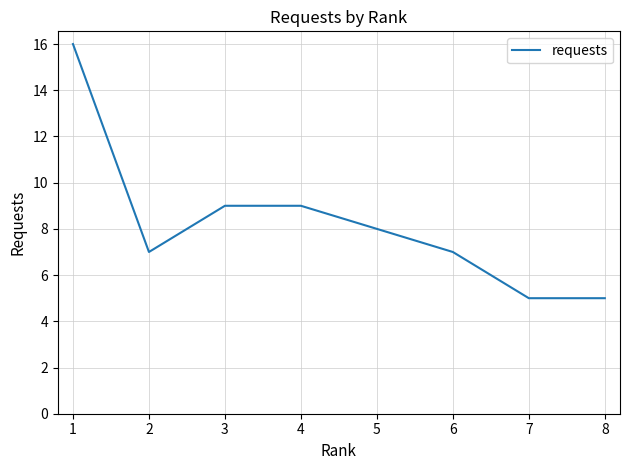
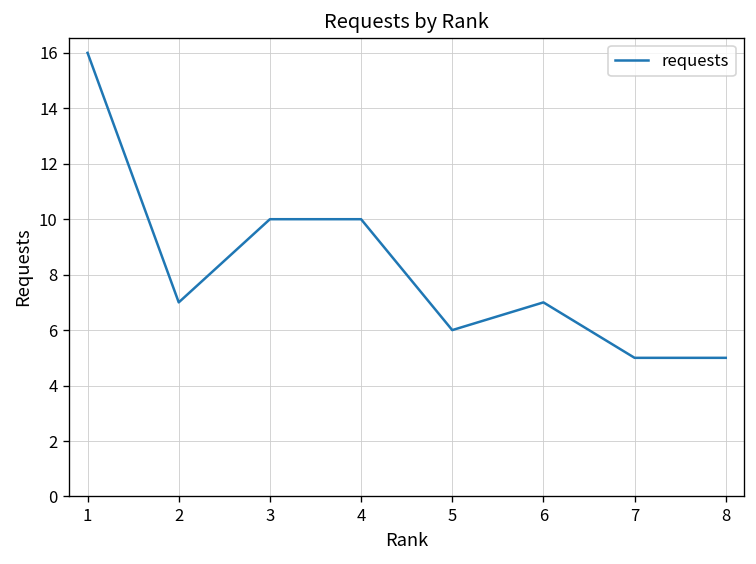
3: 9 -> 10
4: 9 -> 10
5: 8 -> 6
